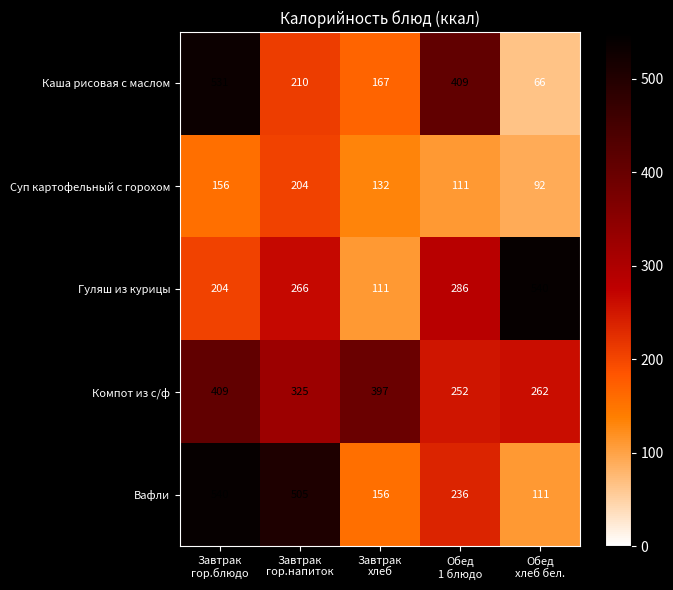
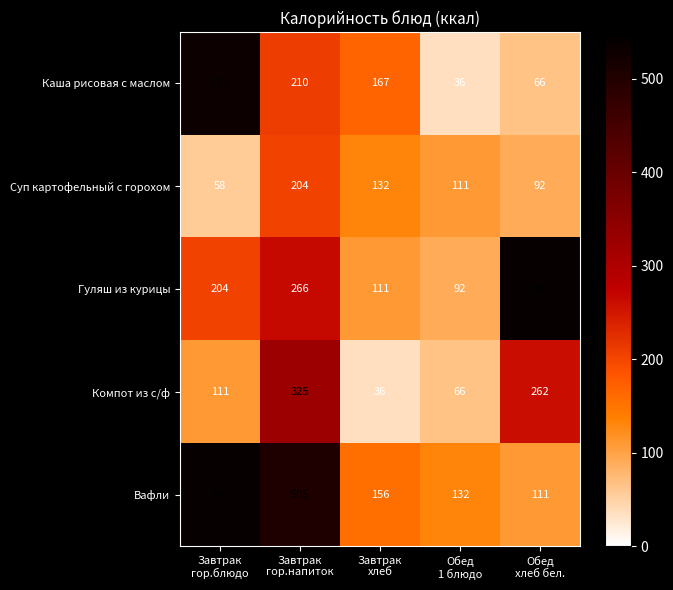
Каша рисовая с маслом, Обед 1 блюдо: 409 -> 36
Суп картофельный с горохом, Завтрак гор.блюдо: 156 -> 58
Гуляш из курицы, Обед 1 блюдо: 286 -> 92
Компот из с/ф, Завтрак гор.блюдо: 409 -> 111
Компот из с/ф, Завтрак хлеб: 397 -> 36
Компот из с/ф, Обед 1 блюдо: 252 -> 66
Вафли, Обед 1 блюдо: 236 -> 132
